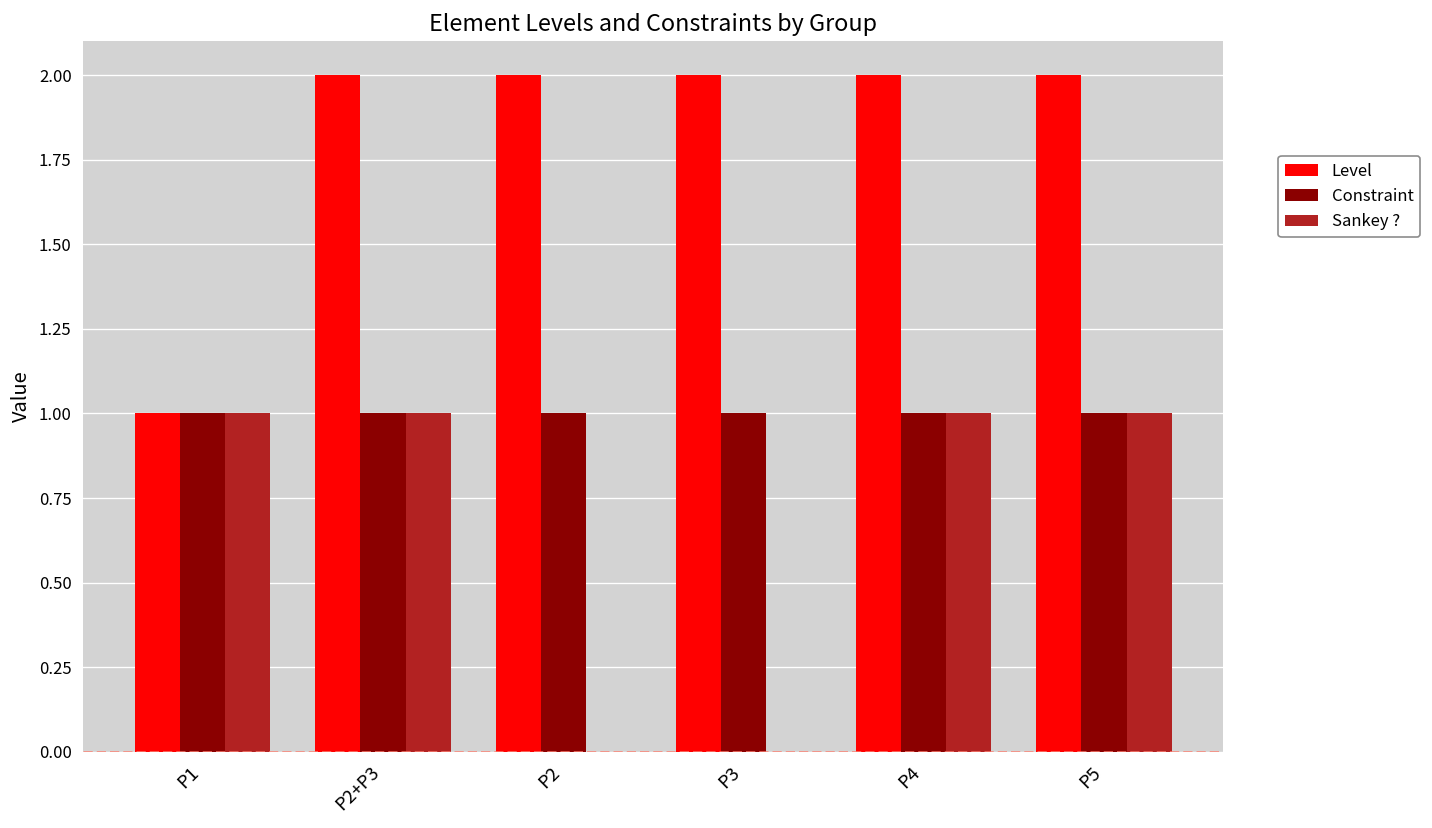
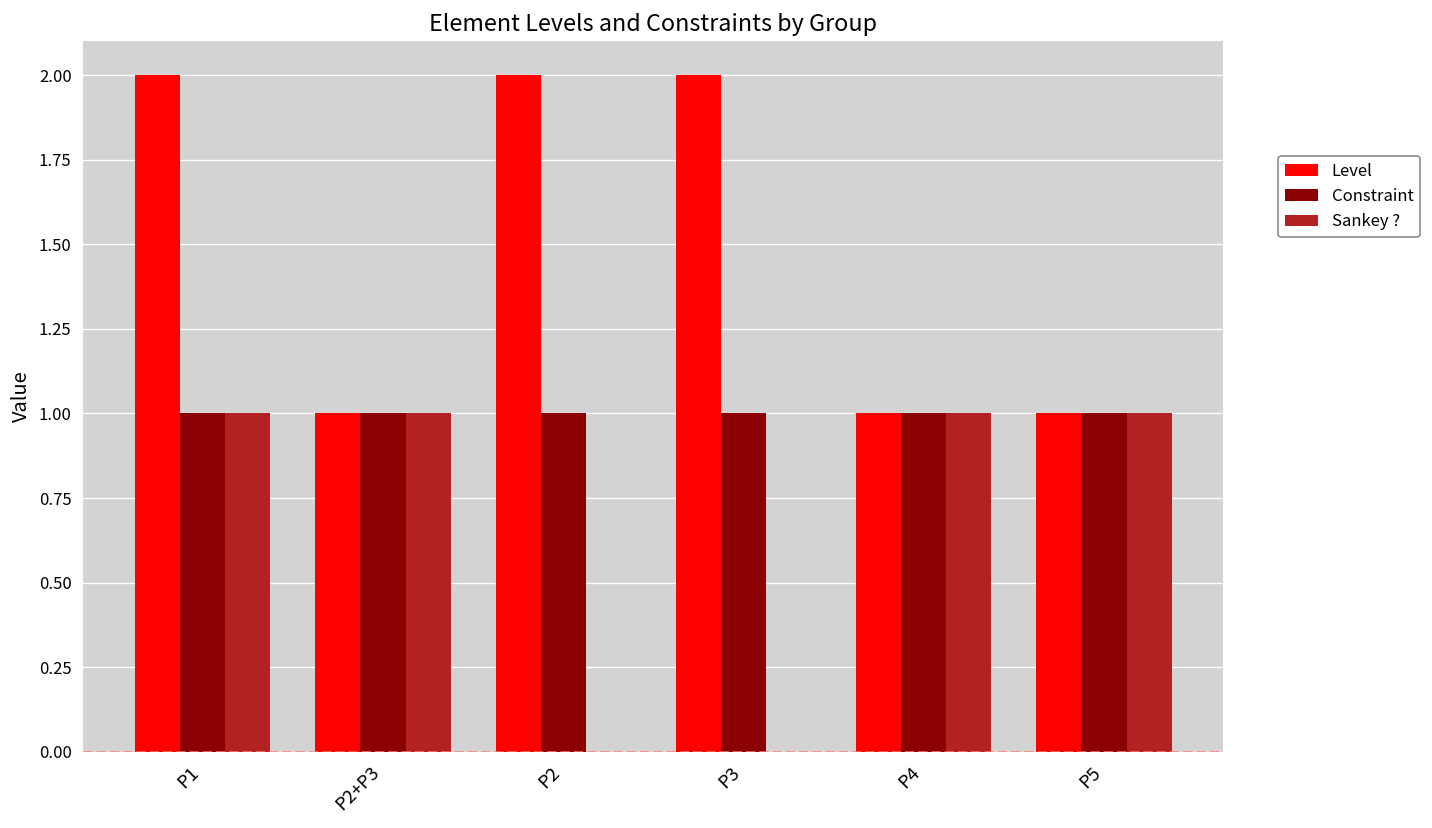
Level, P1: 1 -> 2
Level, P2+P3: 2 -> 1
Level, P4: 2 -> 1
Level, P5: 2 -> 1
